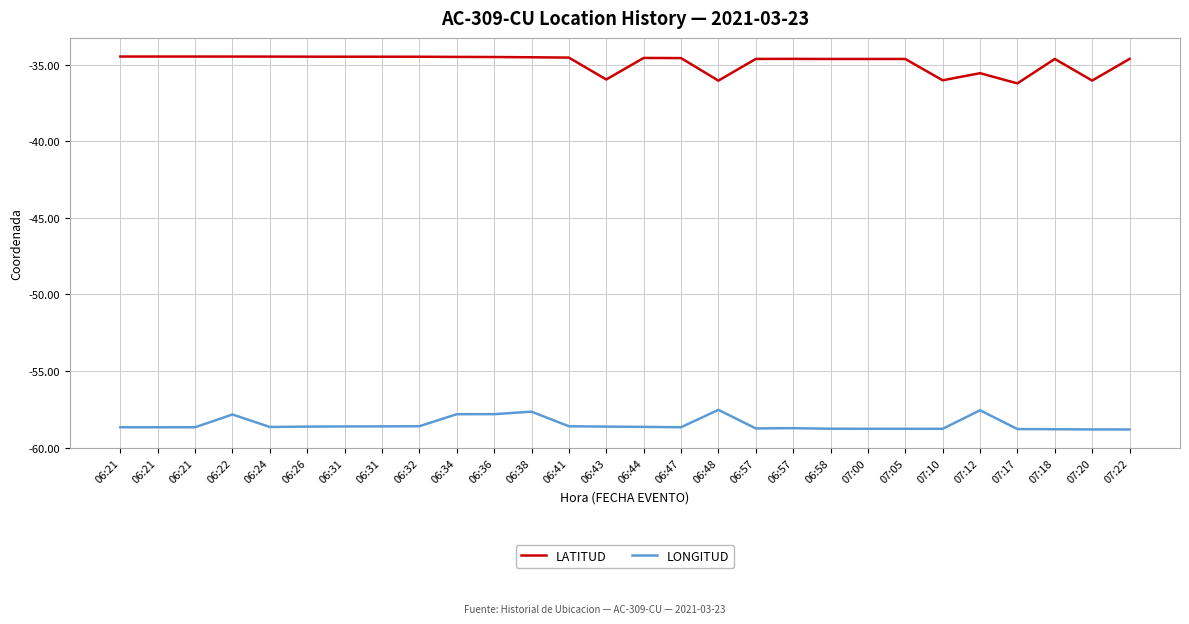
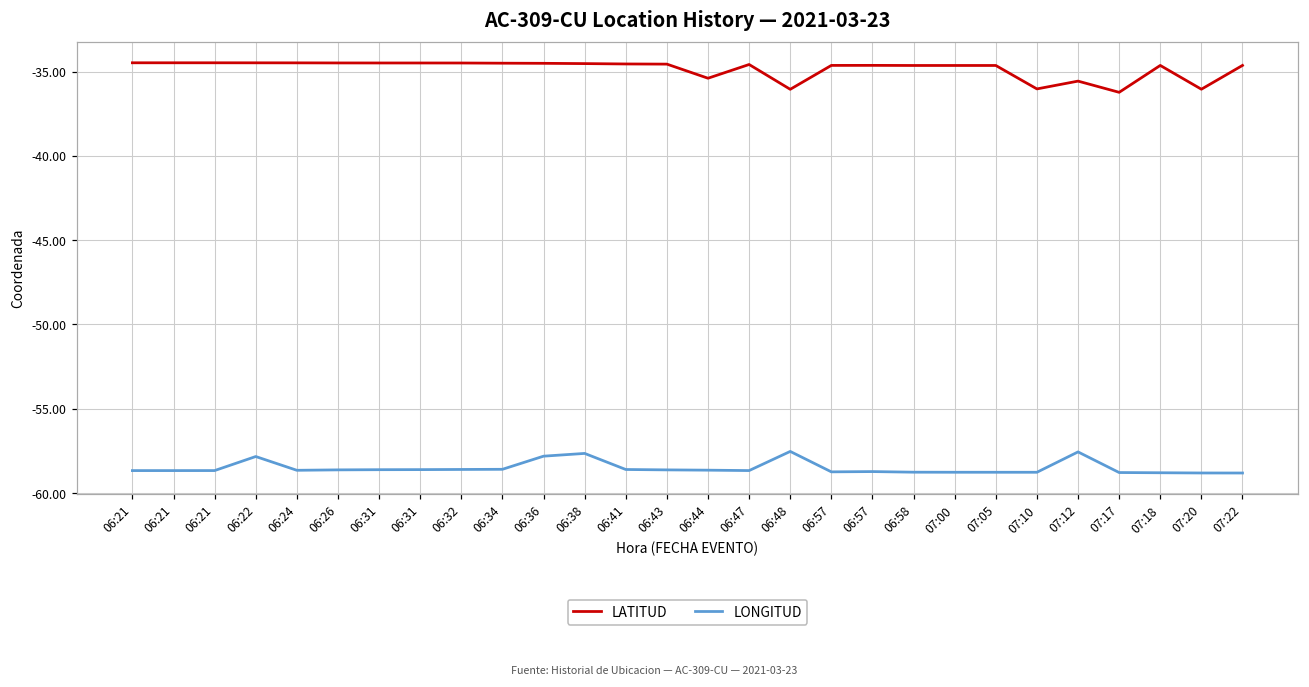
LONGITUD, 06:34: -57.8 -> -58.6
LATITUD, 06:43: -36.0 -> -34.6
LATITUD, 06:44: -34.6 -> -35.4
